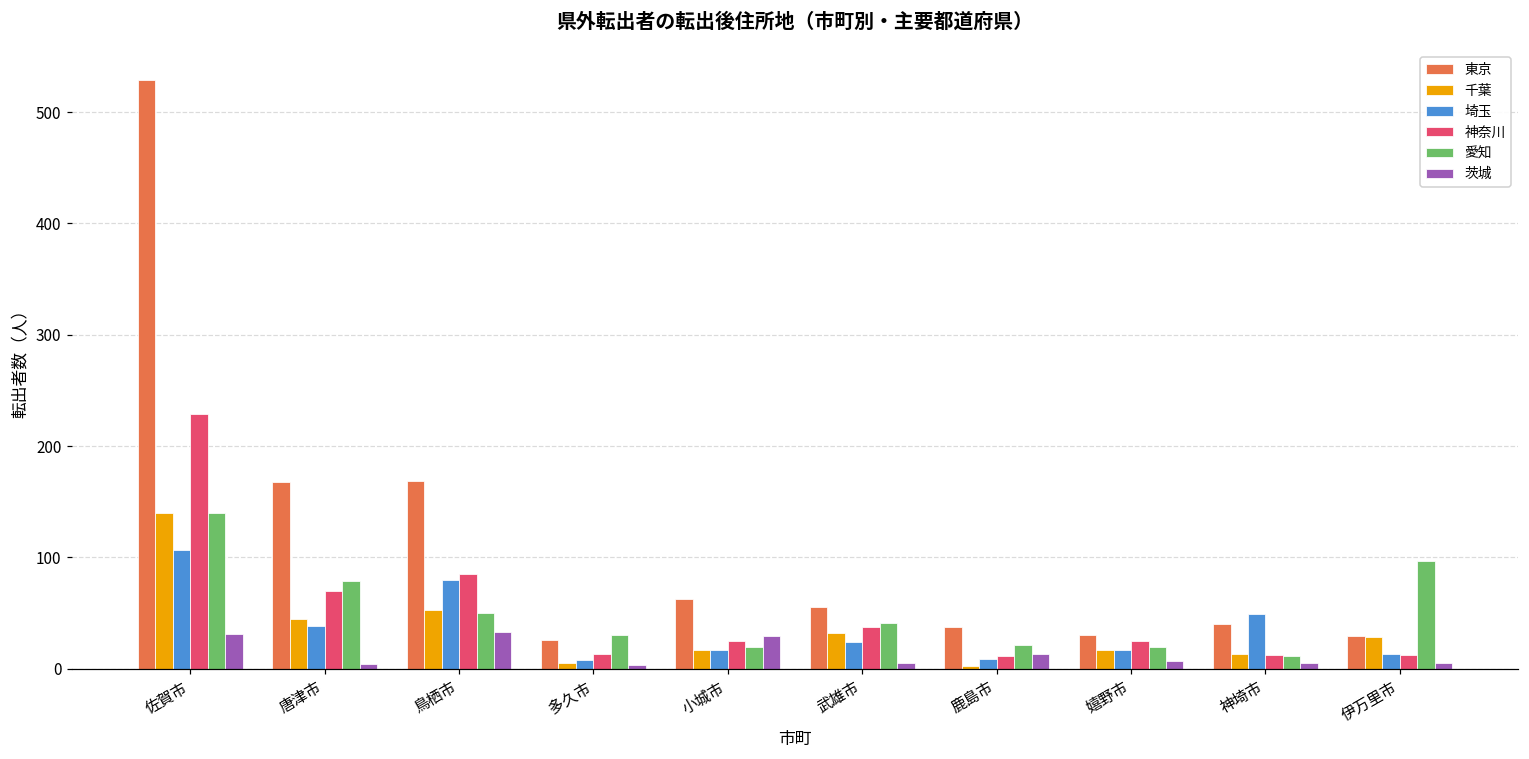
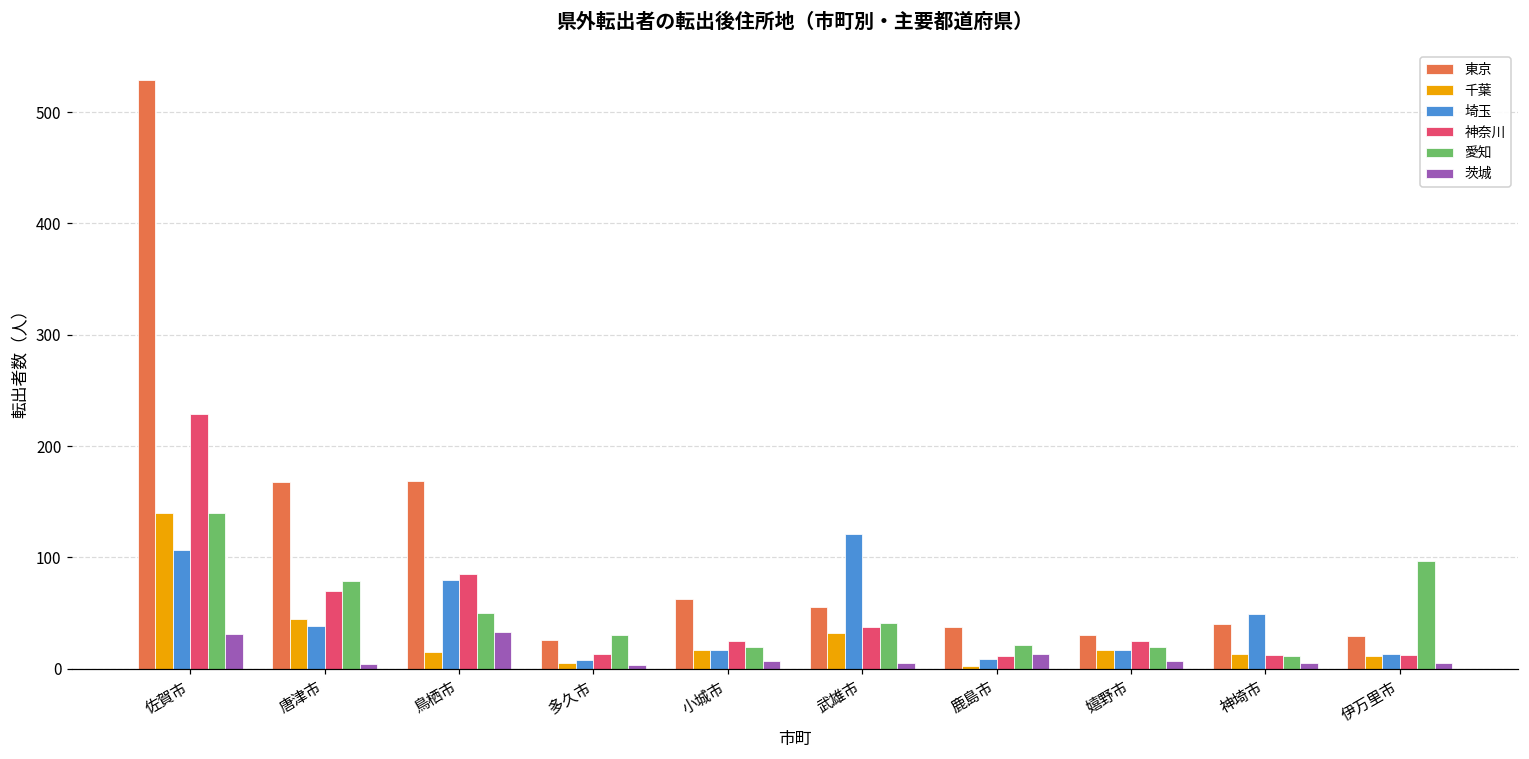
千葉, 鳥栖市: 53 -> 15
茨城, 小城市: 29 -> 7
埼玉, 武雄市: 24 -> 121
千葉, 伊万里市: 28 -> 11
